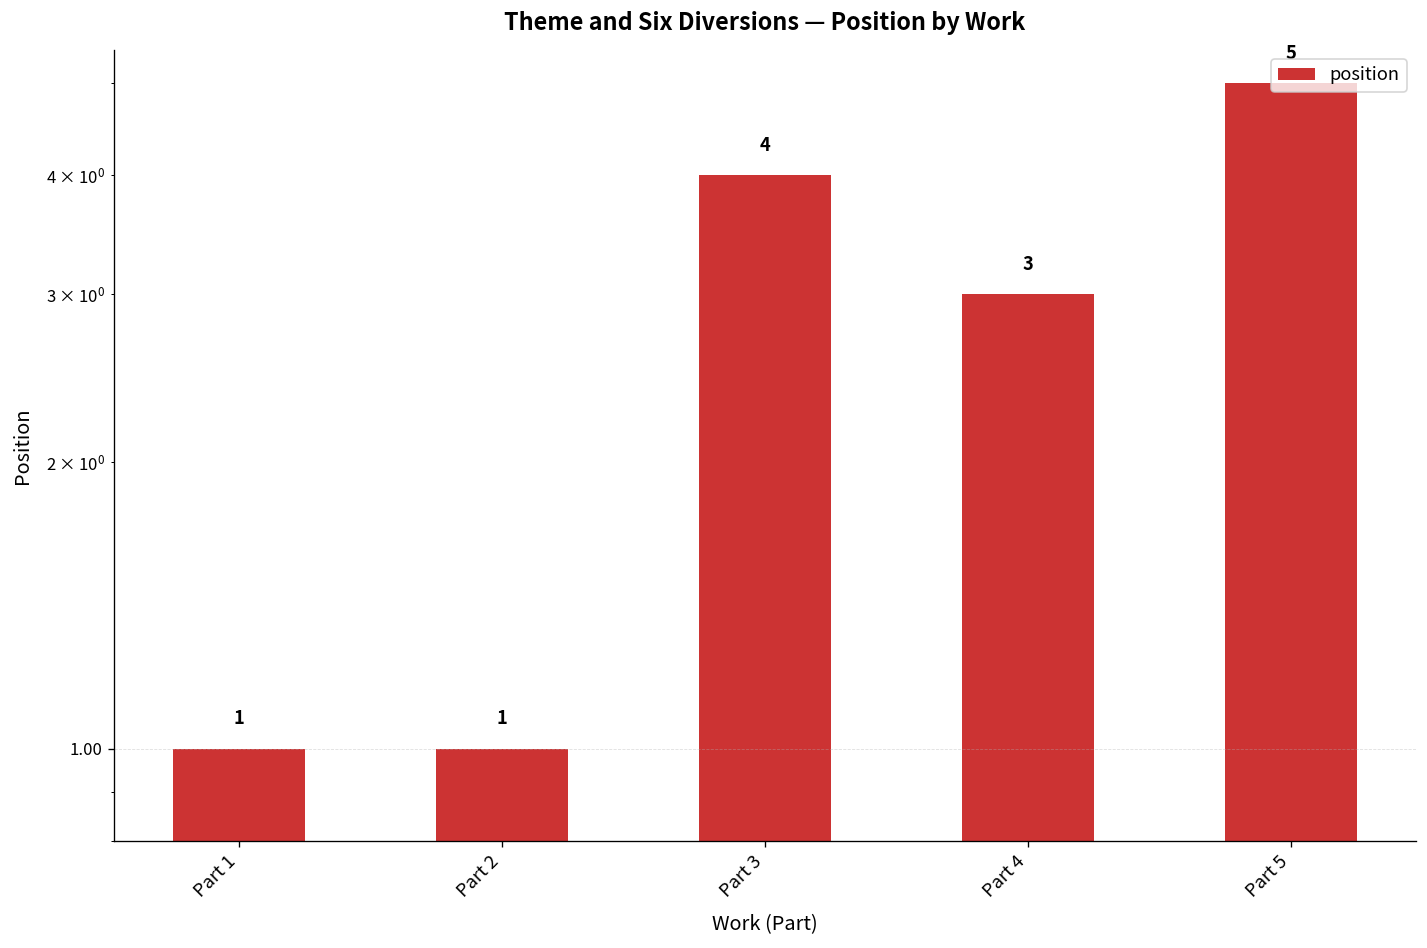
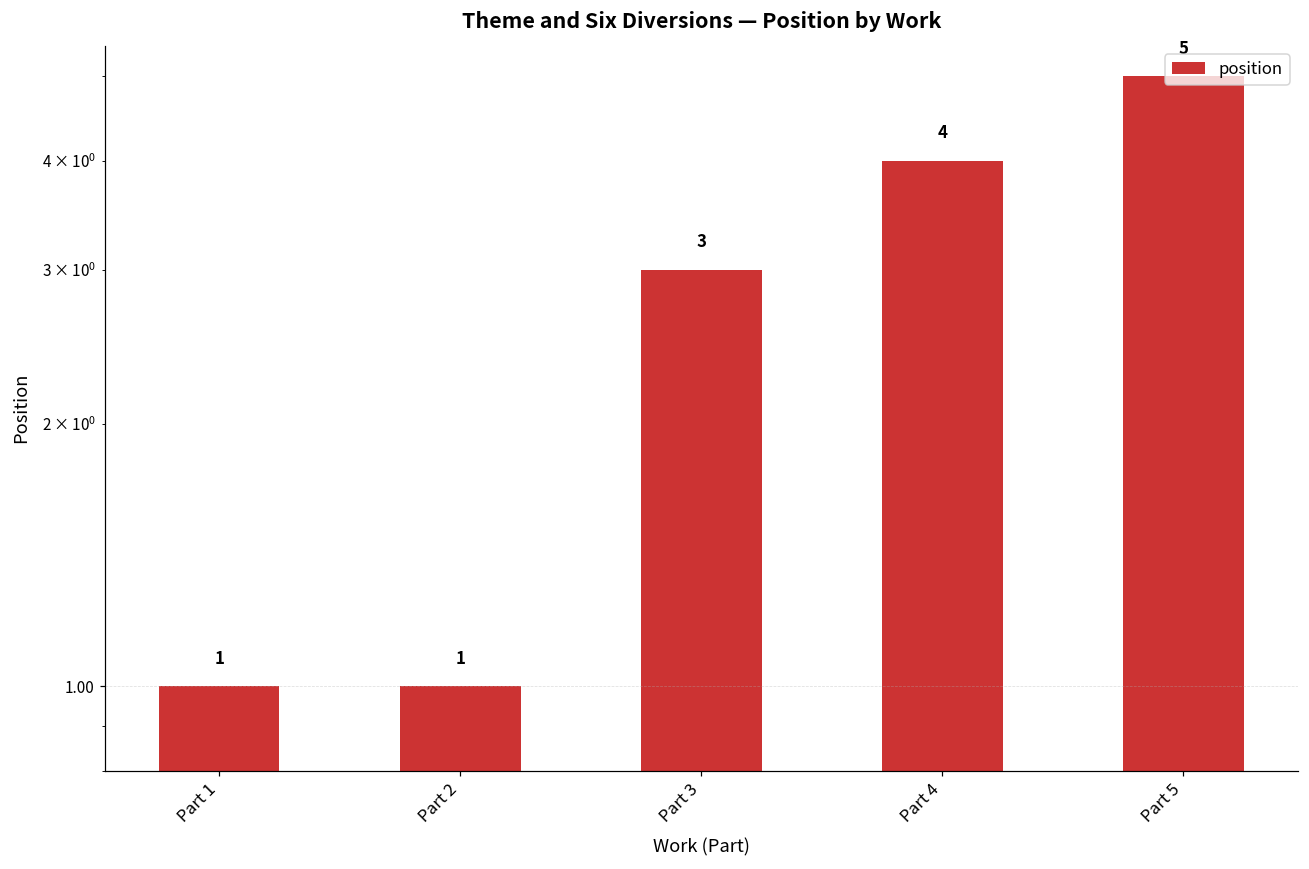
Part 3: 4 -> 3
Part 4: 3 -> 4
